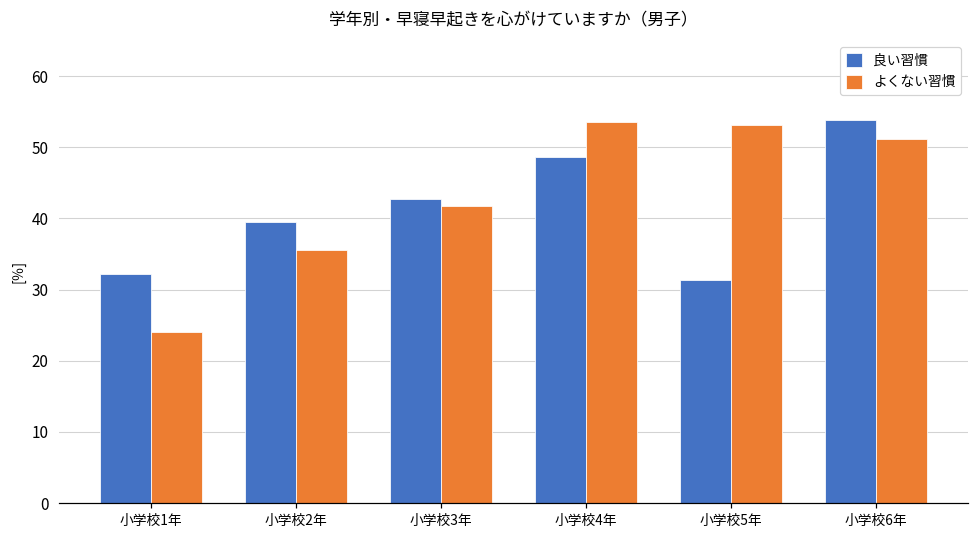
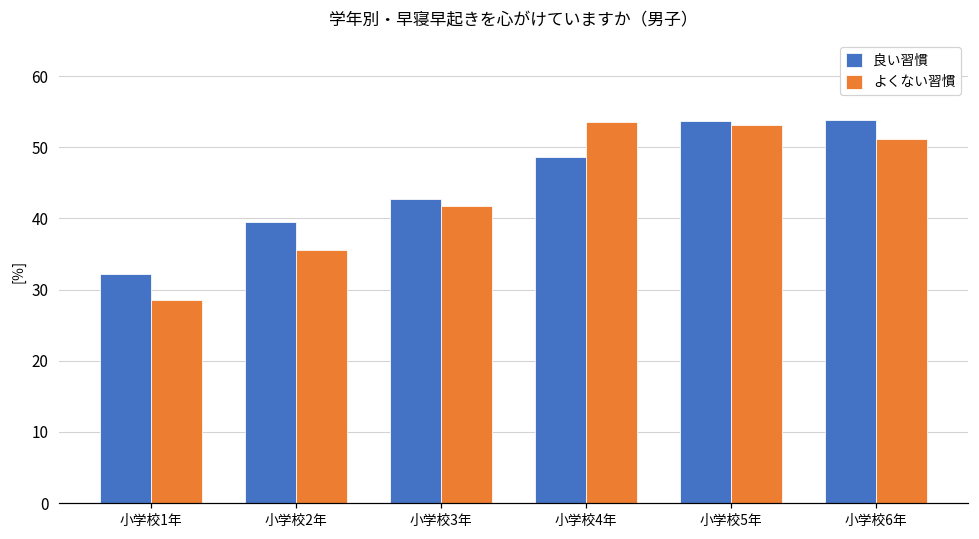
よくない習慣, 小学校1年: 24 -> 29
良い習慣, 小学校5年: 31 -> 54
